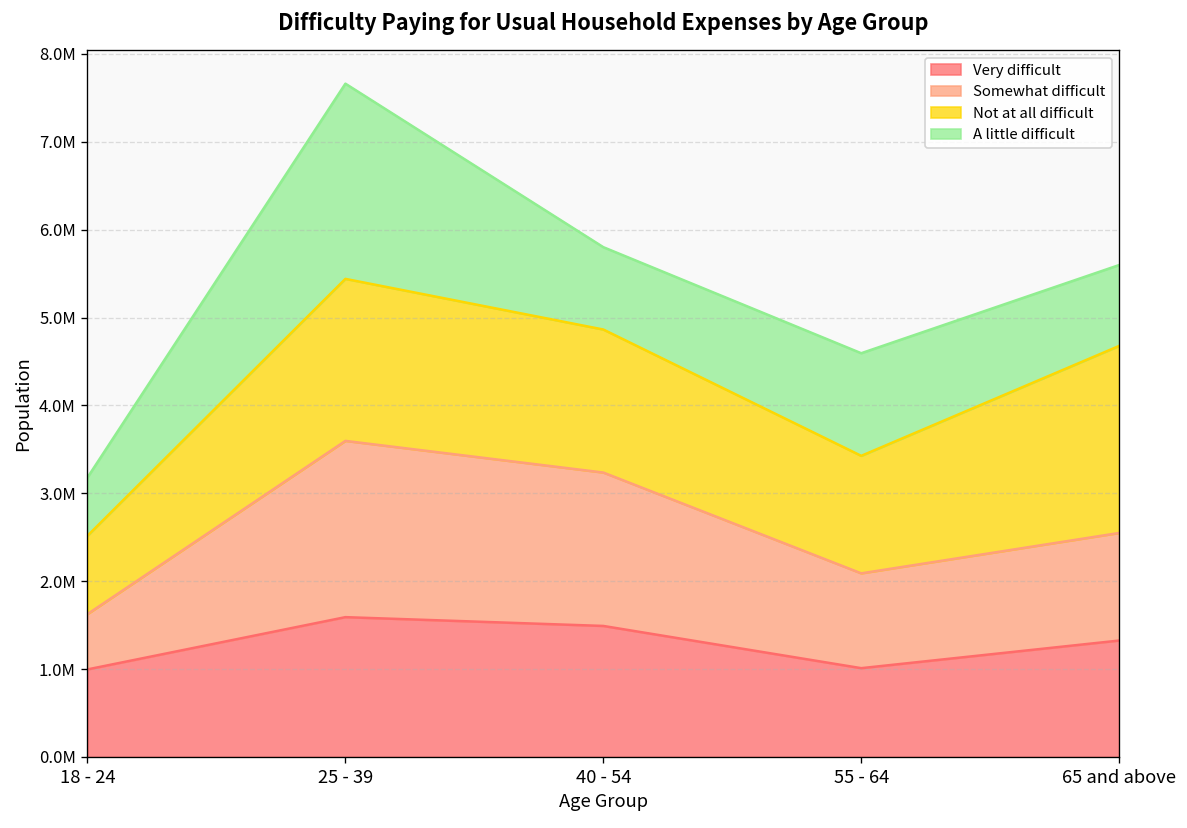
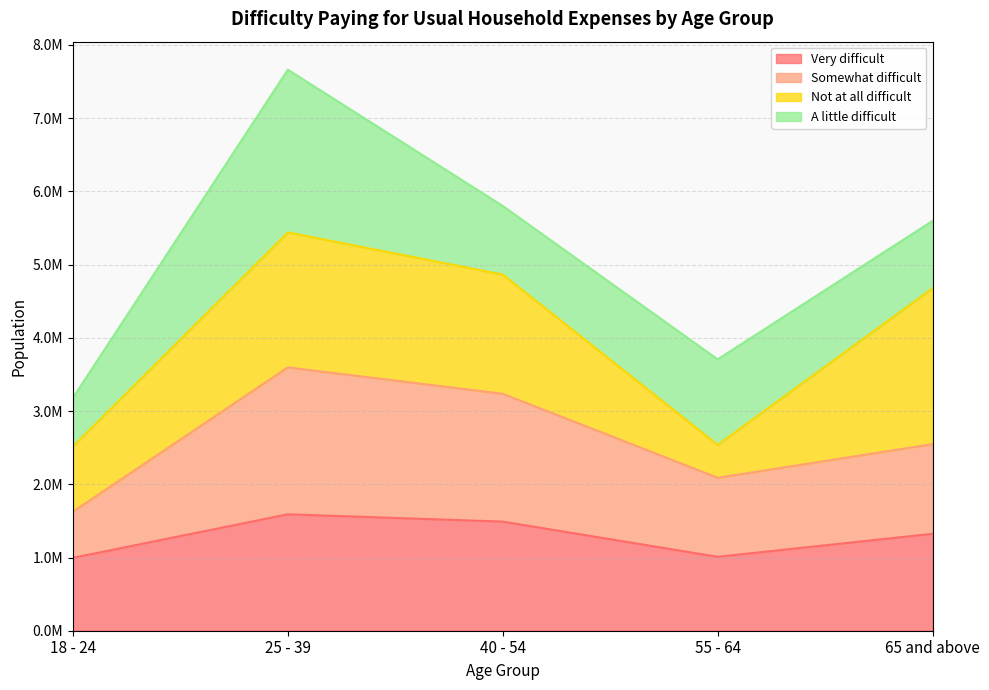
Not at all difficult, 55 - 64: 1300000 -> 400000
